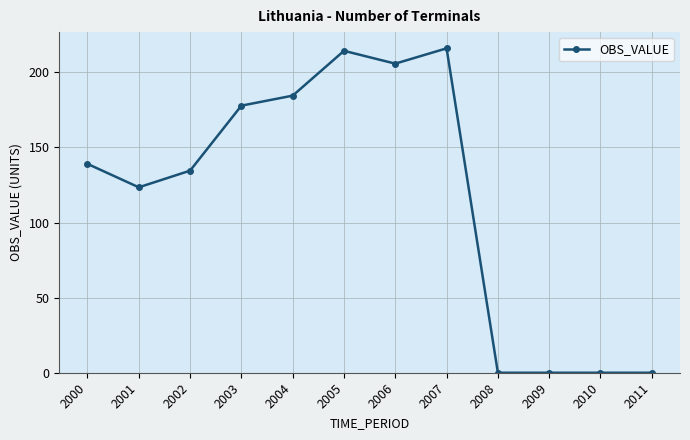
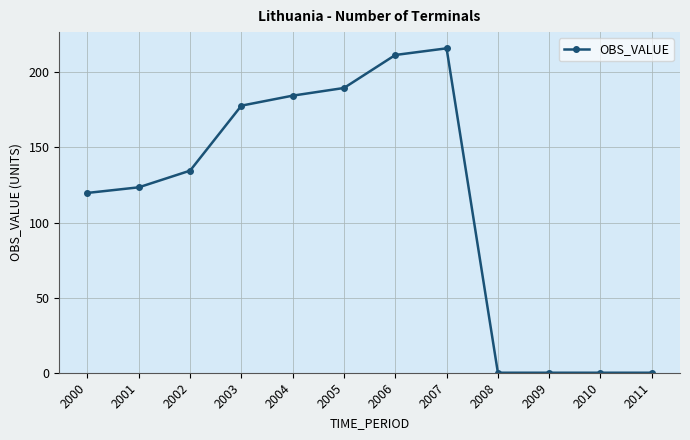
2000: 139 -> 120
2005: 214 -> 190
2006: 206 -> 212
